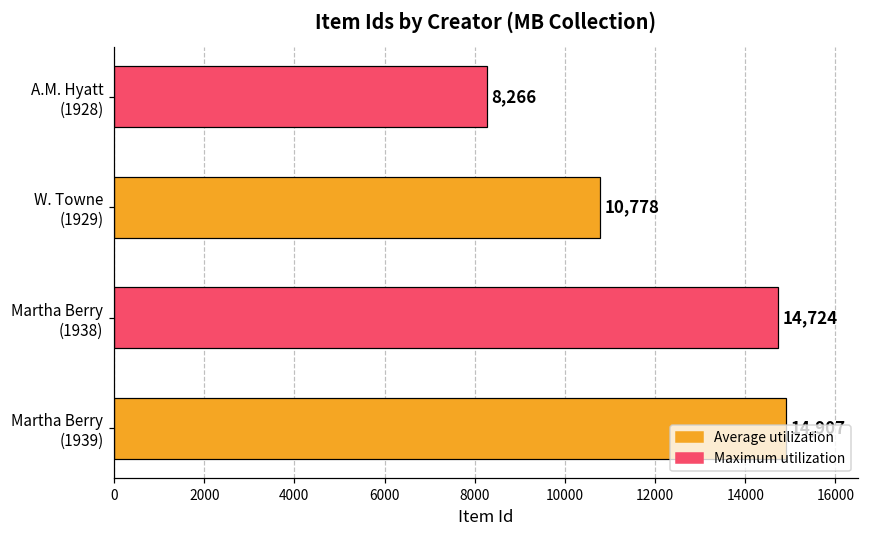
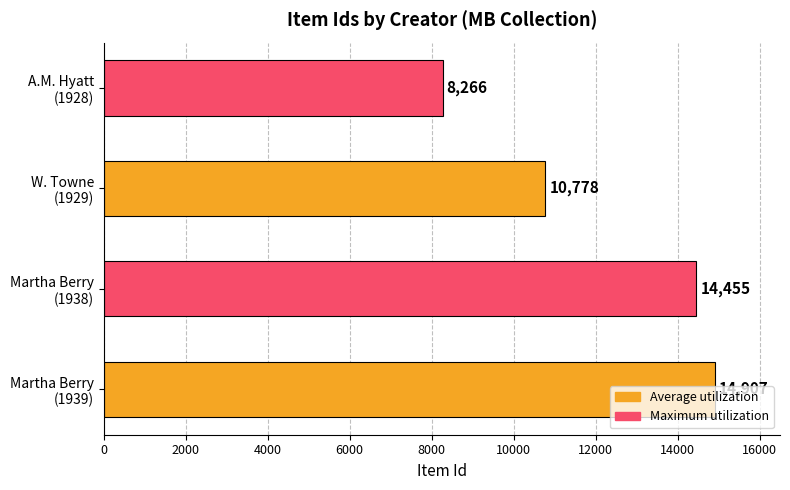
Martha Berry (1938): 14,724 -> 14,455
